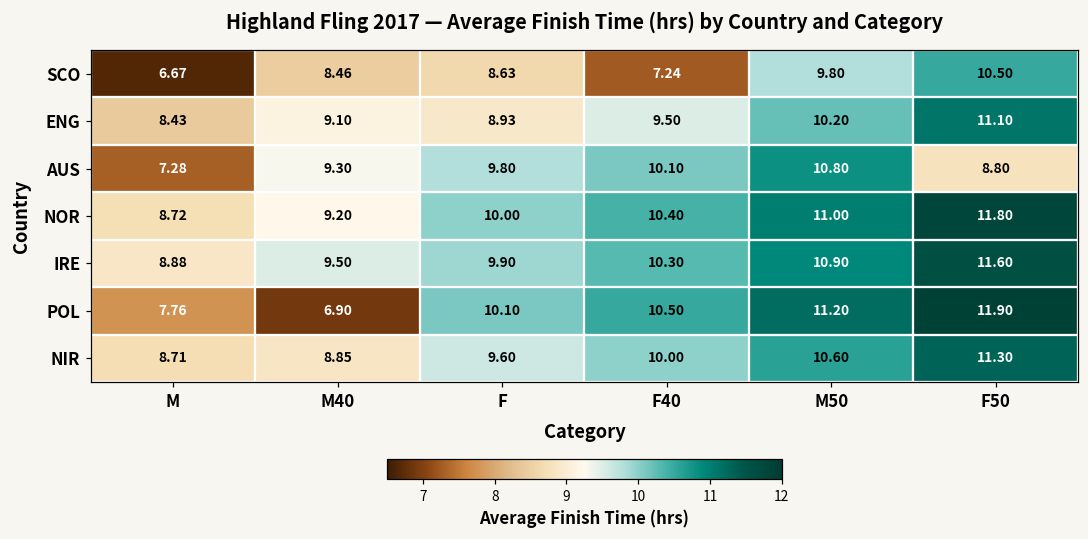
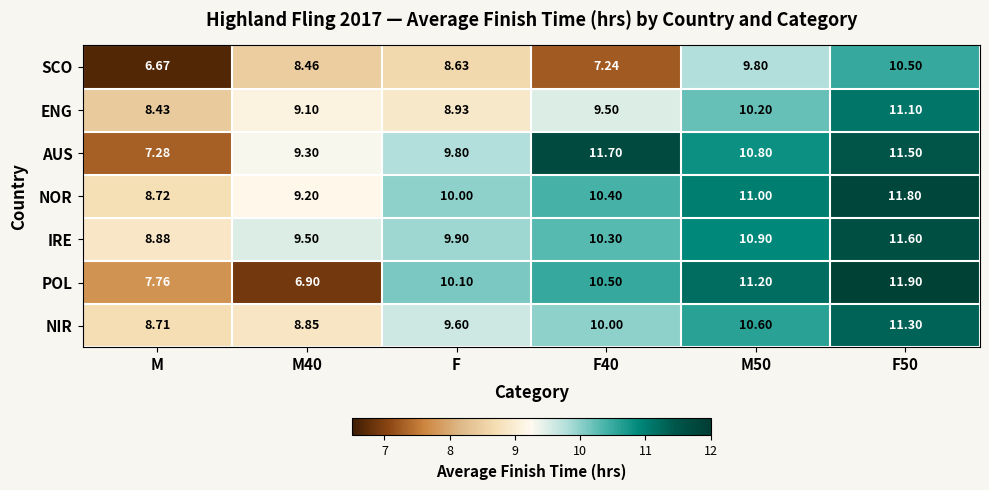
AUS, F40: 10.10 -> 11.70
AUS, F50: 8.80 -> 11.50
